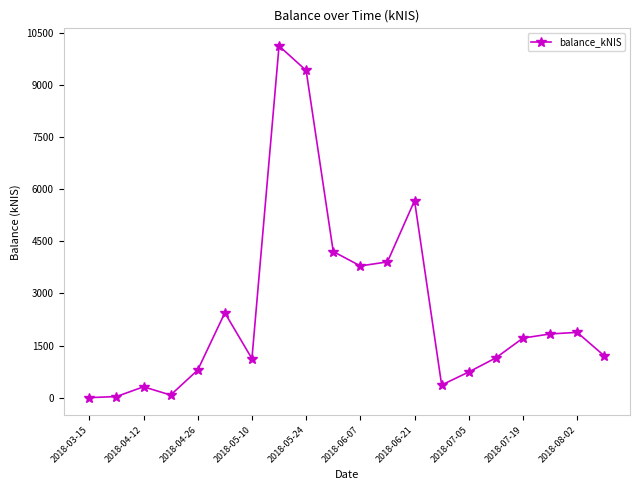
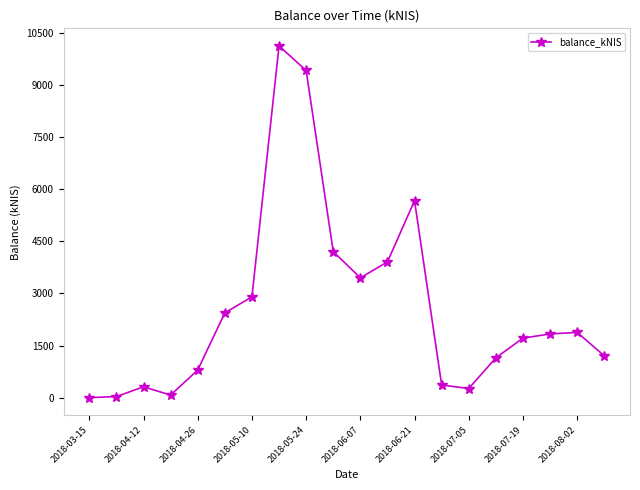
2018-05-10: 1100 -> 2900
2018-06-07: 3800 -> 3400
2018-07-05: 700 -> 300
